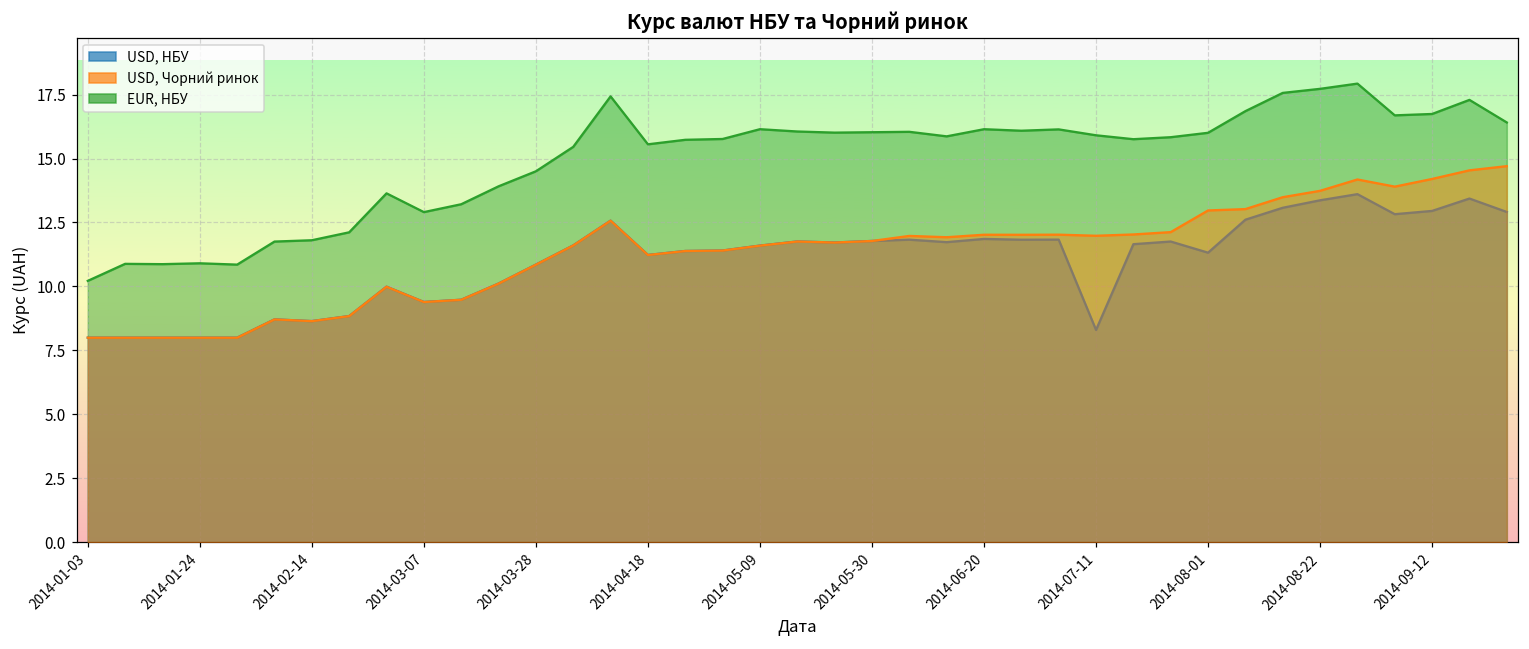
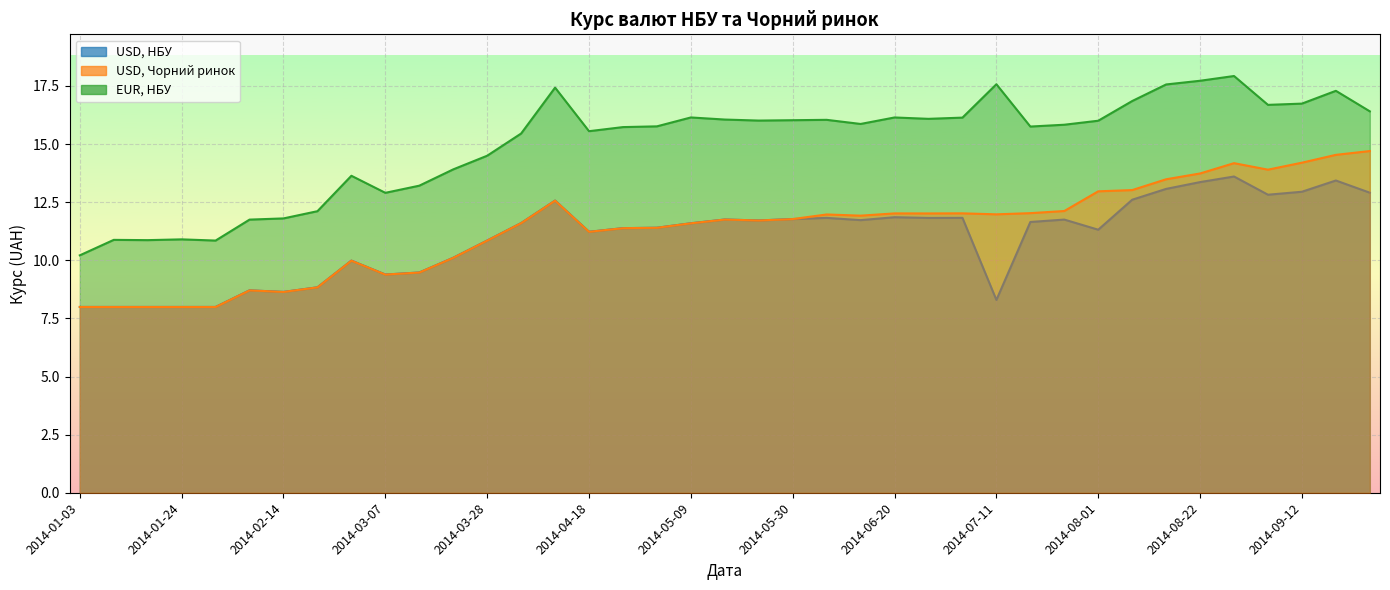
EUR, НБУ, 2014-07-11: 15.9 -> 17.6
